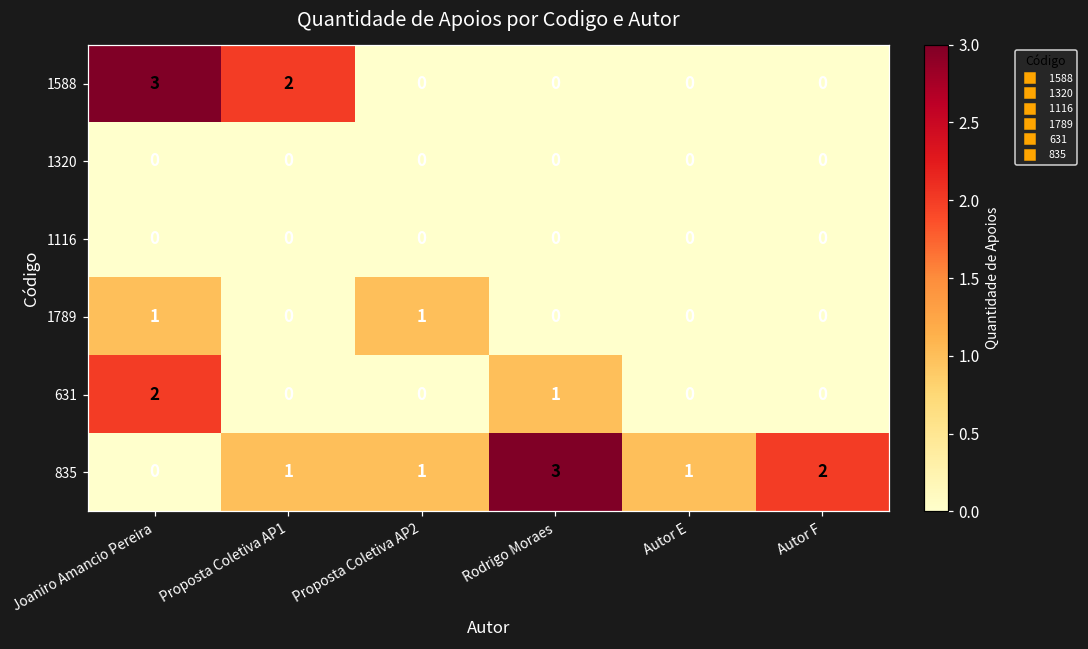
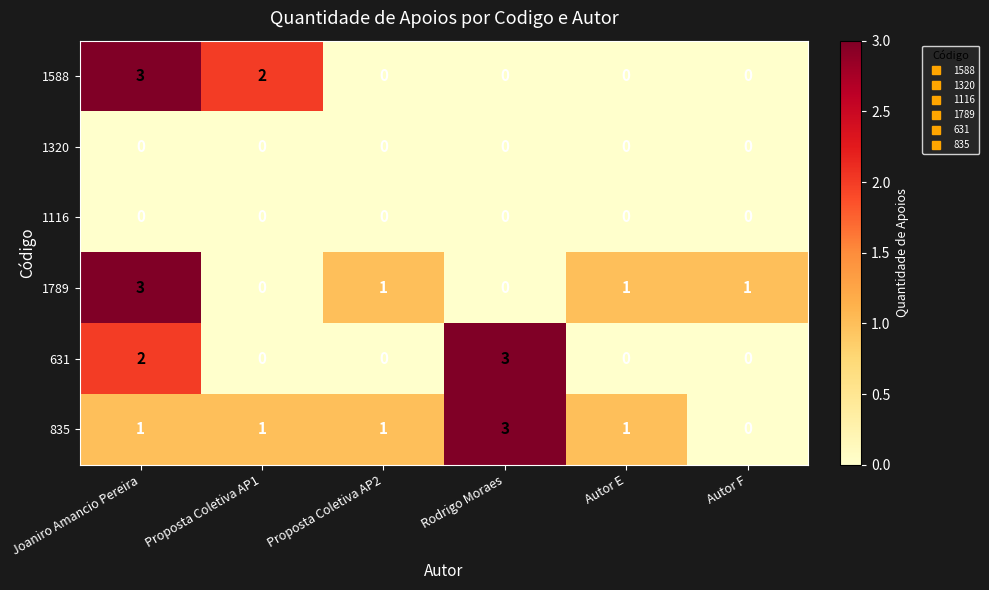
1789, Joaniro Amancio Pereira: 1 -> 3
1789, Autor E: 0 -> 1
1789, Autor F: 0 -> 1
631, Rodrigo Moraes: 1 -> 3
835, Joaniro Amancio Pereira: 0 -> 1
835, Autor F: 2 -> 0
